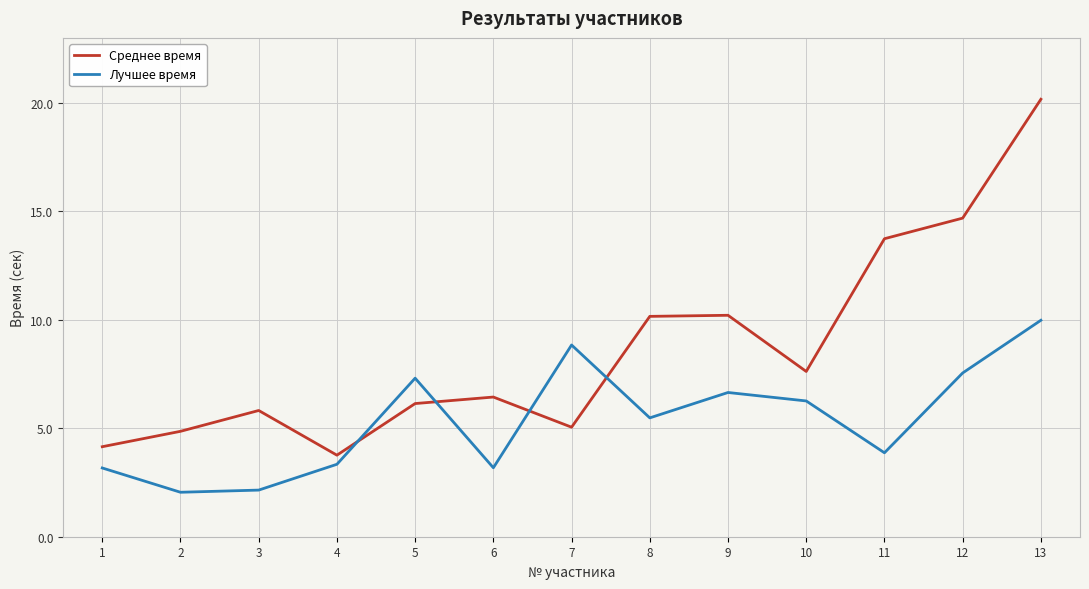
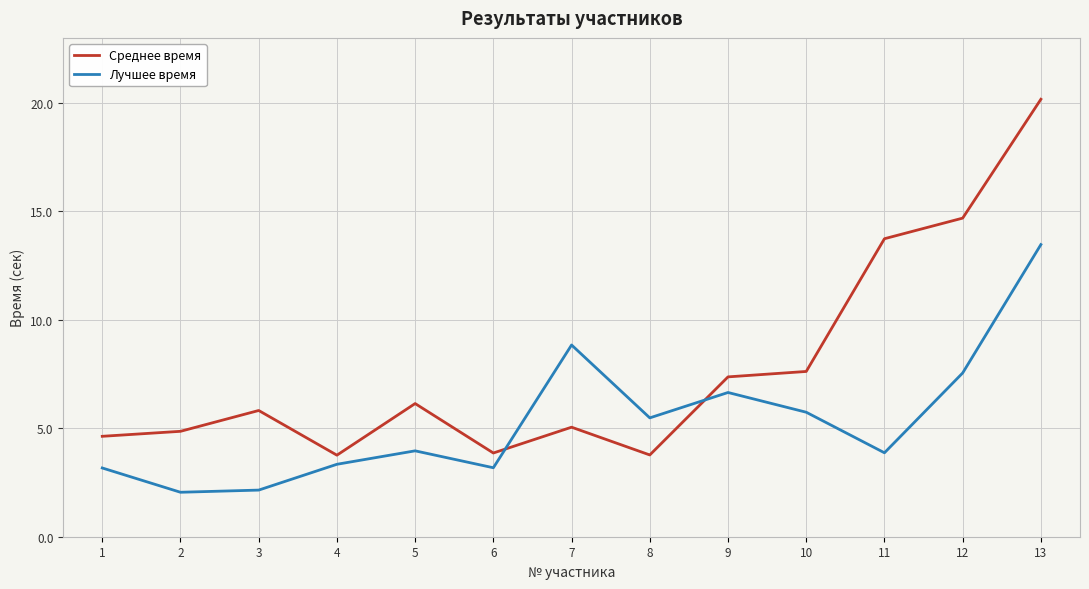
Среднее время, 1: 4.2 -> 4.6
Лучшее время, 5: 7.3 -> 4.0
Среднее время, 6: 6.4 -> 3.9
Среднее время, 8: 10.2 -> 3.8
Среднее время, 9: 10.2 -> 7.4
Лучшее время, 10: 6.3 -> 5.7
Лучшее время, 13: 10.0 -> 13.5
